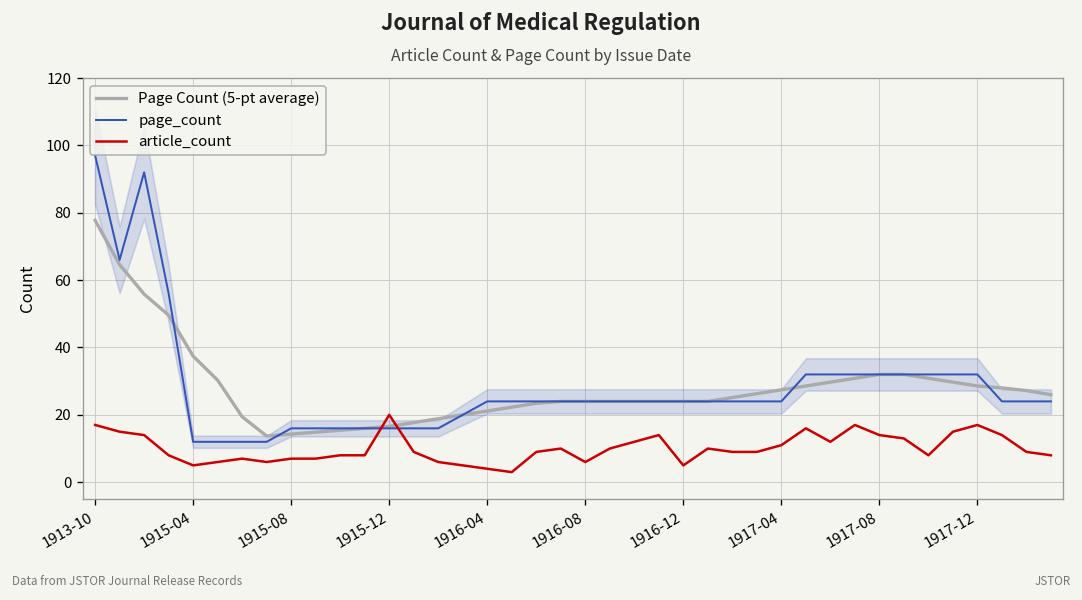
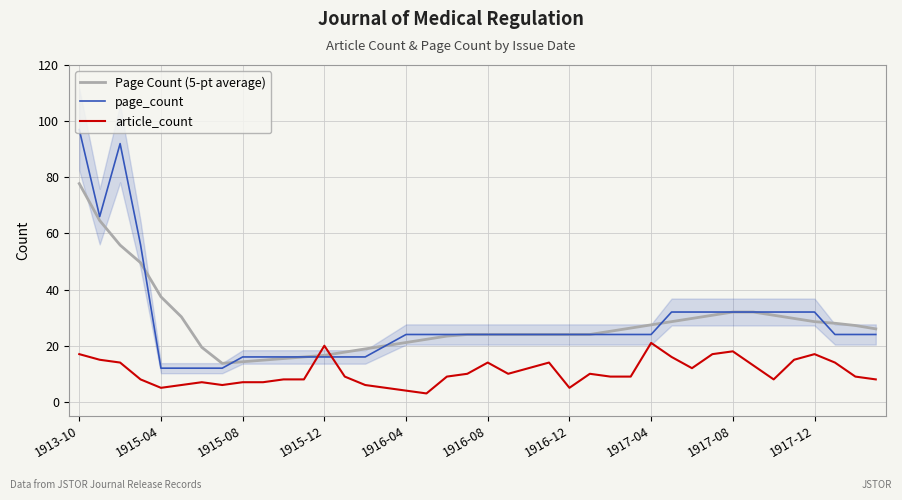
article_count, 1916-08: 6 -> 14
article_count, 1917-04: 11 -> 21
article_count, 1917-08: 14 -> 18
